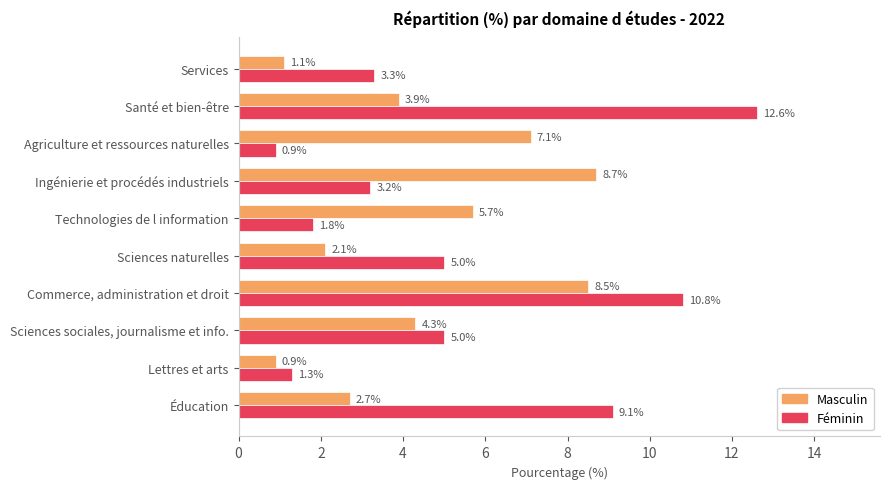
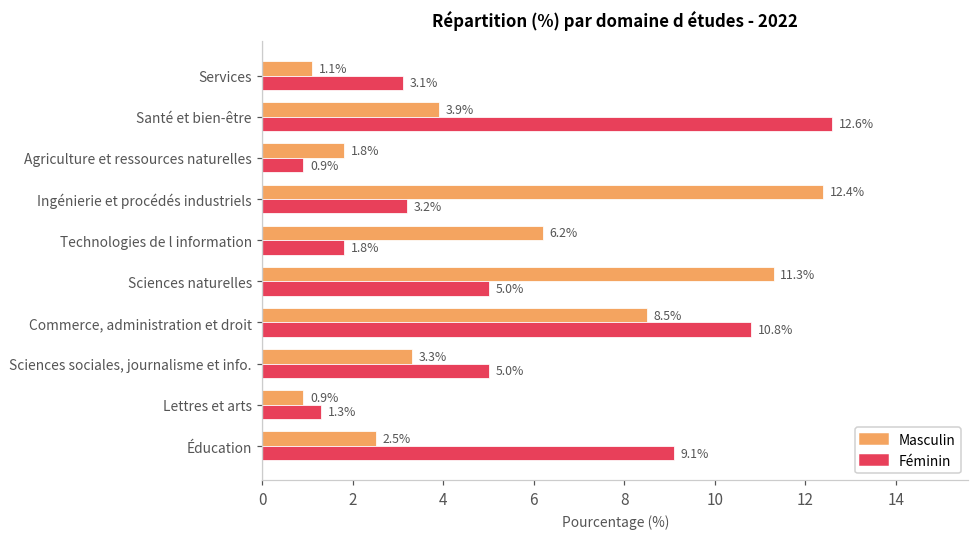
Féminin, Services: 3.3% -> 3.1%
Masculin, Agriculture et ressources naturelles: 7.1% -> 1.8%
Masculin, Ingénierie et procédés industriels: 8.7% -> 12.4%
Masculin, Technologies de l information: 5.7% -> 6.2%
Masculin, Sciences naturelles: 2.1% -> 11.3%
Masculin, Sciences sociales, journalisme et info.: 4.3% -> 3.3%
Masculin, Éducation: 2.7% -> 2.5%
